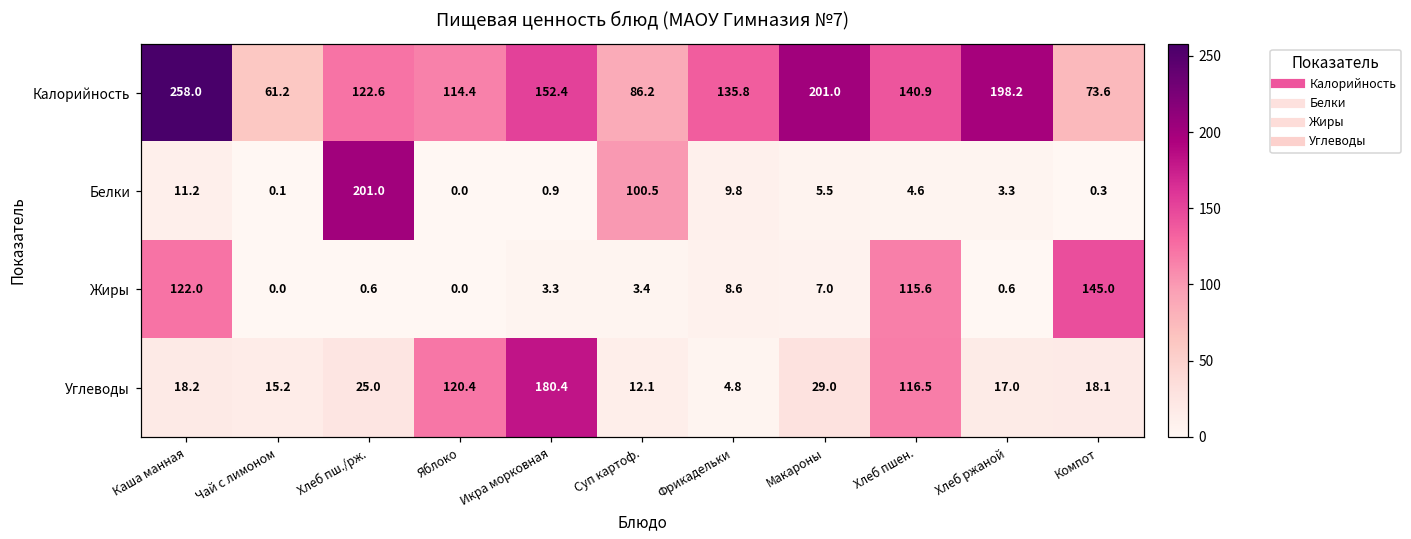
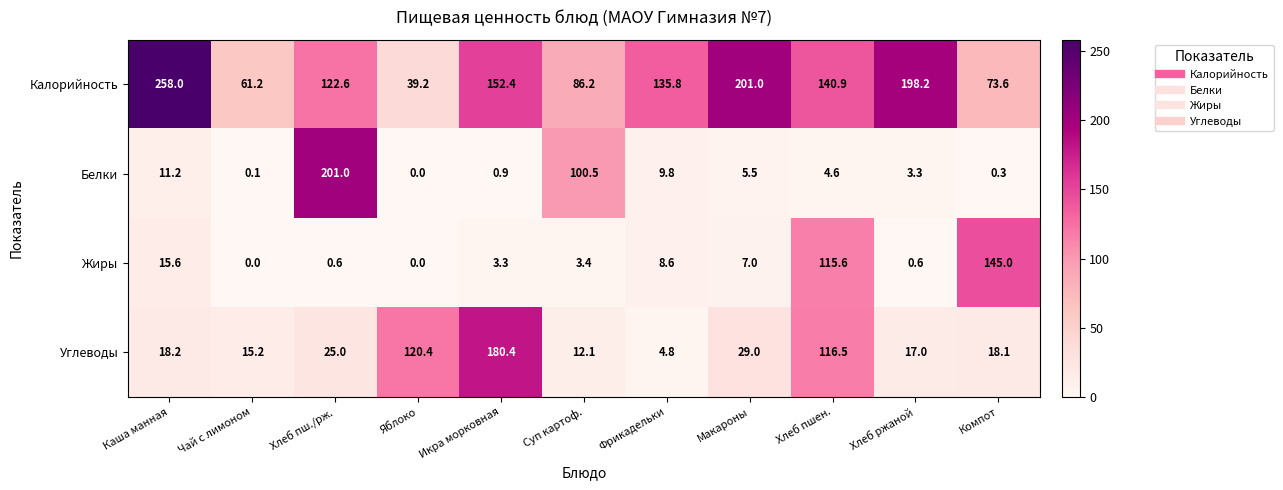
Калорийность, Яблоко: 114.4 -> 39.2
Жиры, Каша манная: 122.0 -> 15.6
